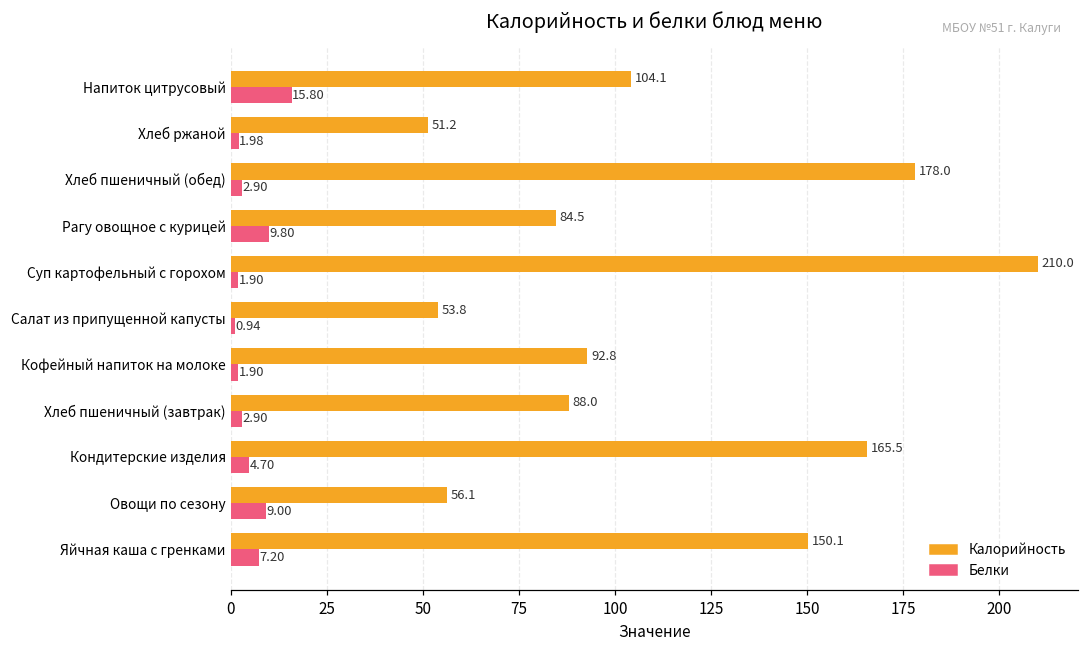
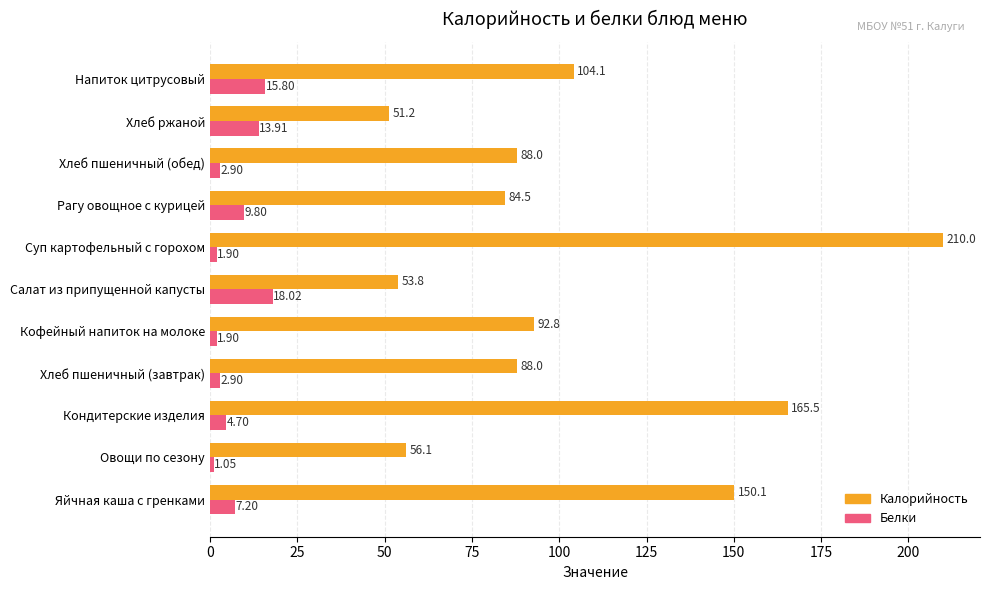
Белки, Хлеб ржаной: 1.98 -> 13.91
Калорийность, Хлеб пшеничный (обед): 178.0 -> 88.0
Белки, Салат из припущенной капусты: 0.94 -> 18.02
Белки, Овощи по сезону: 9.00 -> 1.05
